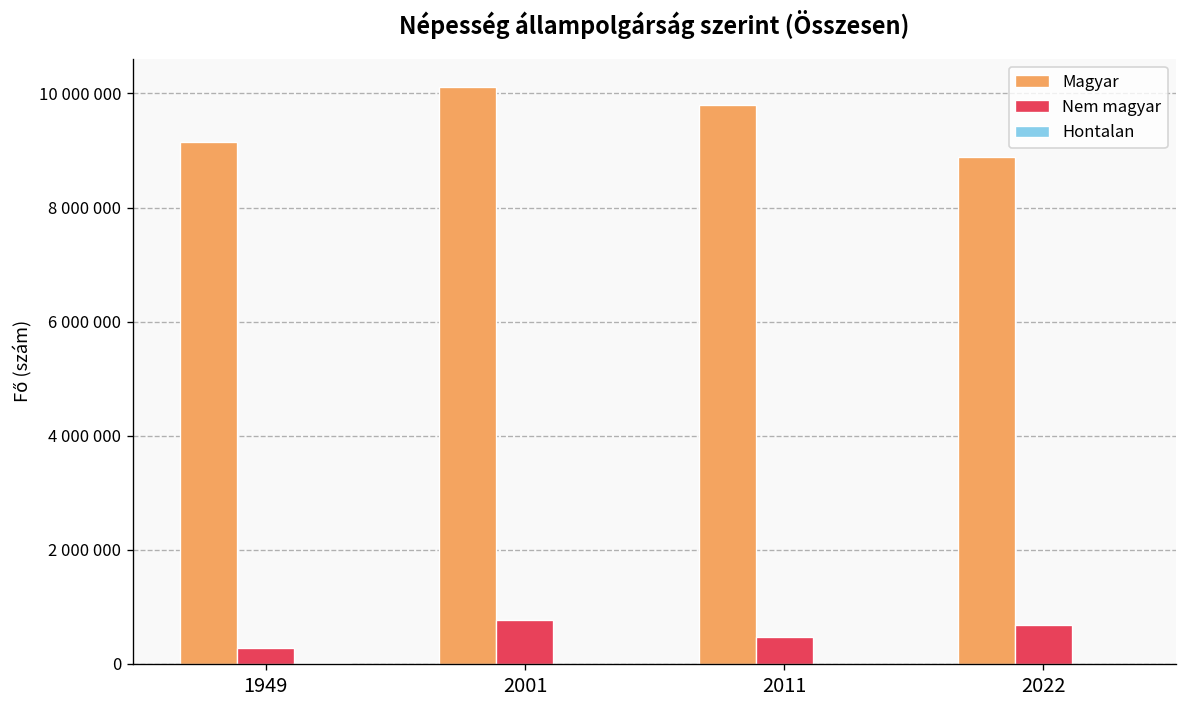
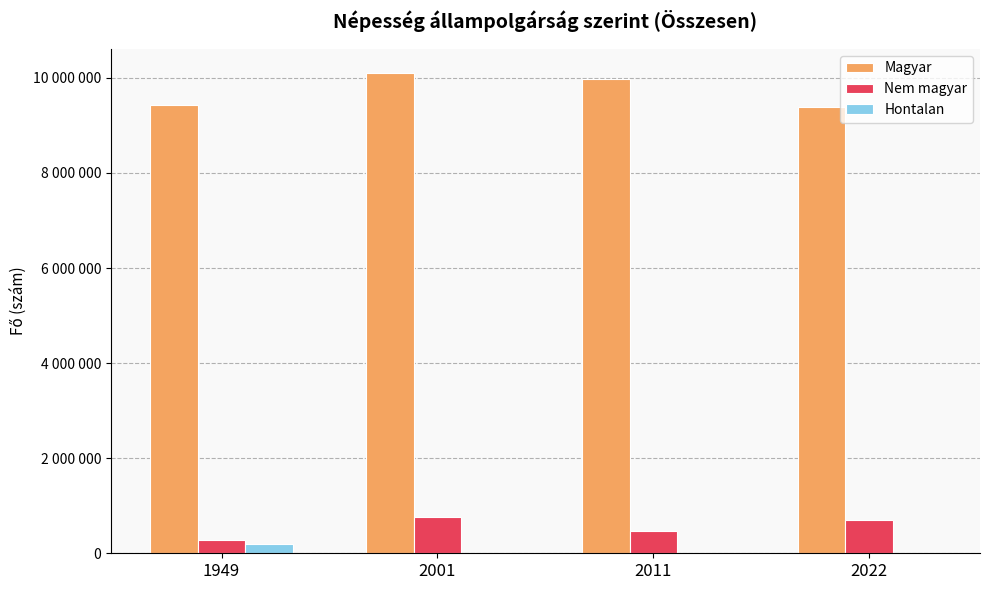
Magyar, 1949: 9100000 -> 9400000
Hontalan, 1949: 0 -> 200000
Magyar, 2011: 9800000 -> 10000000
Magyar, 2022: 8900000 -> 9400000
